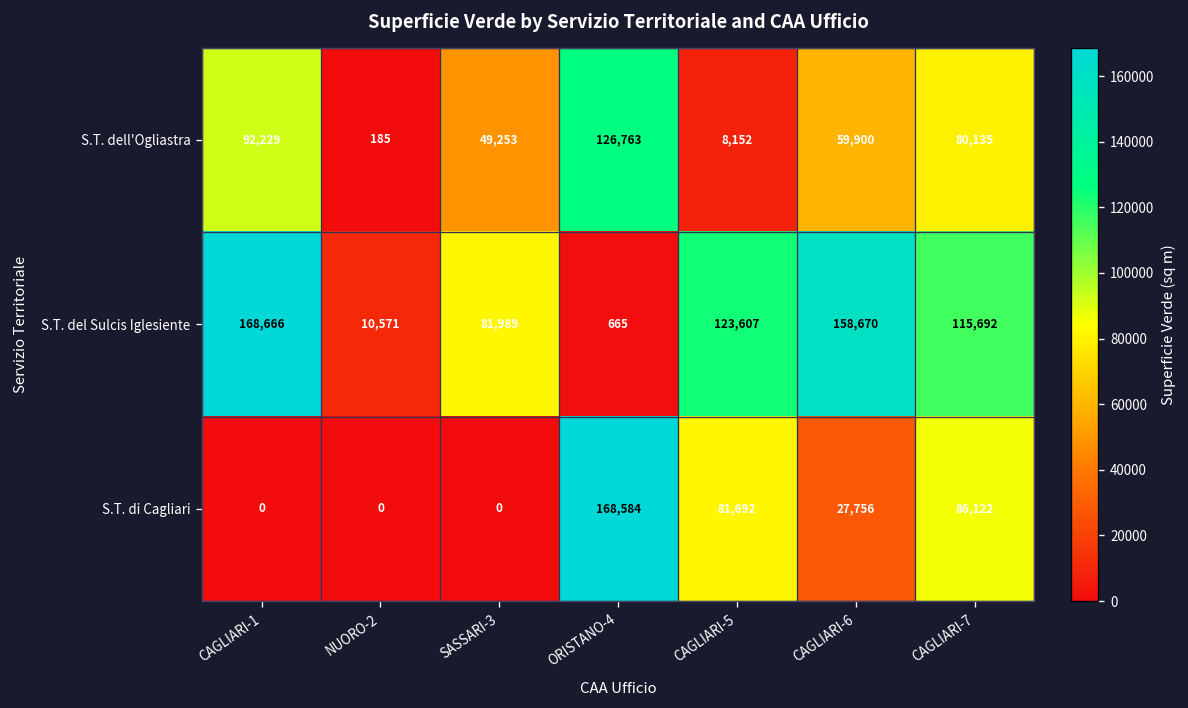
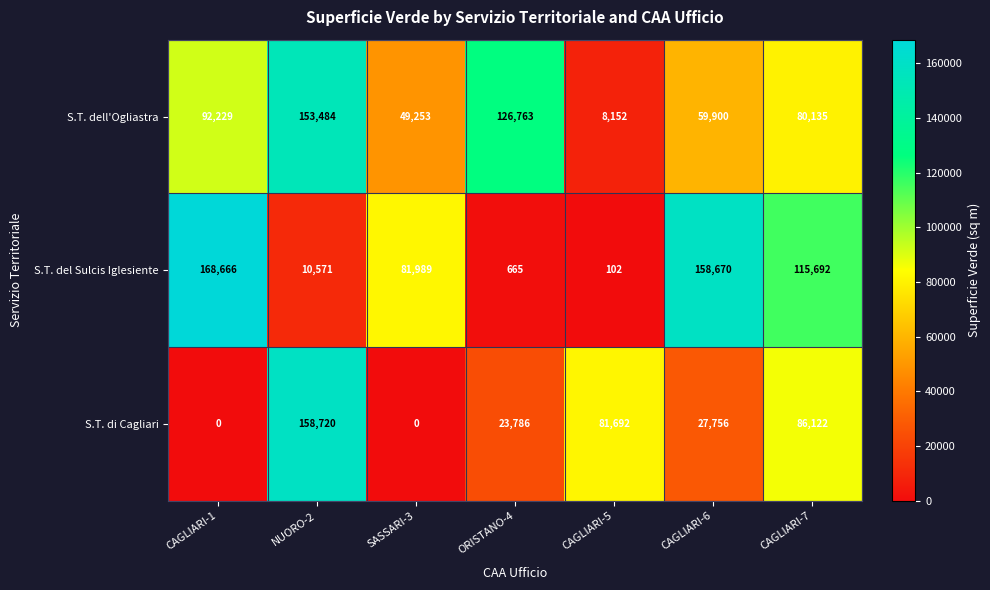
S.T. dell'Ogliastra, NUORO-2: 185 -> 153,484
S.T. del Sulcis Iglesiente, CAGLIARI-5: 123,607 -> 102
S.T. di Cagliari, NUORO-2: 0 -> 158,720
S.T. di Cagliari, ORISTANO-4: 168,584 -> 23,786
